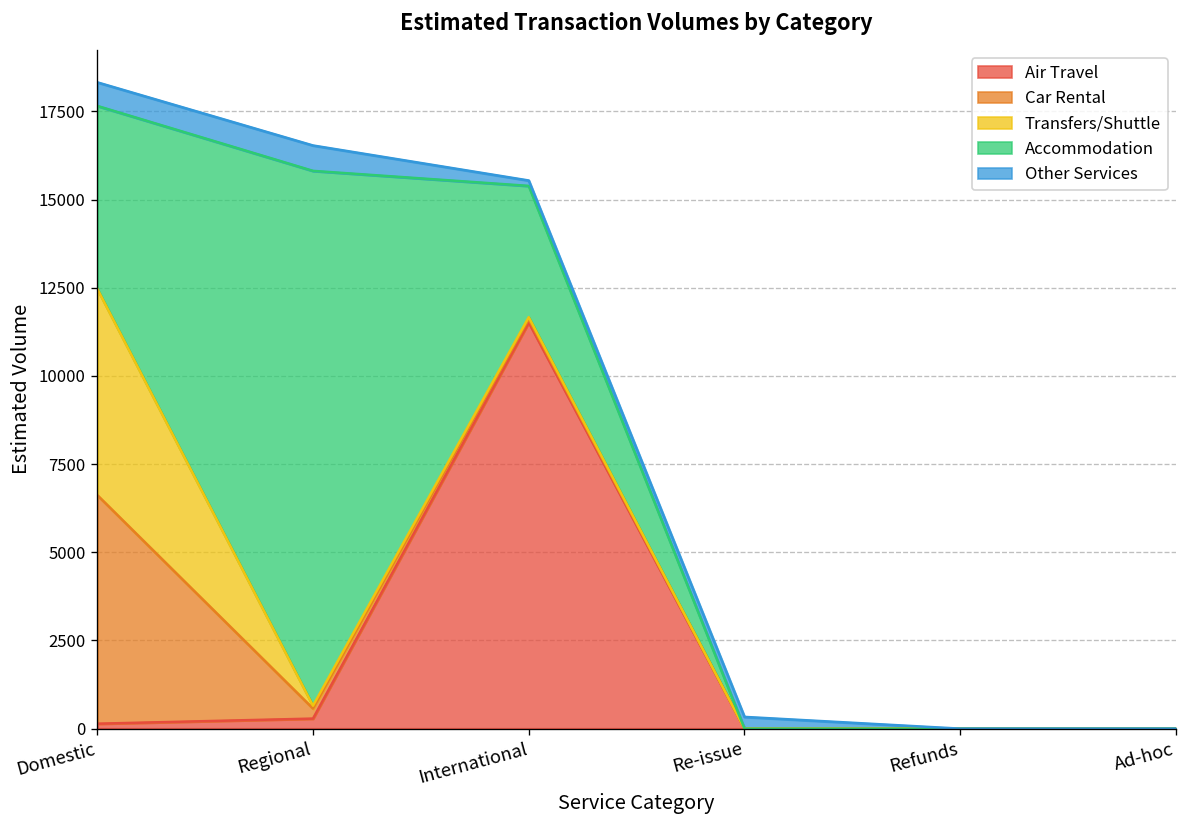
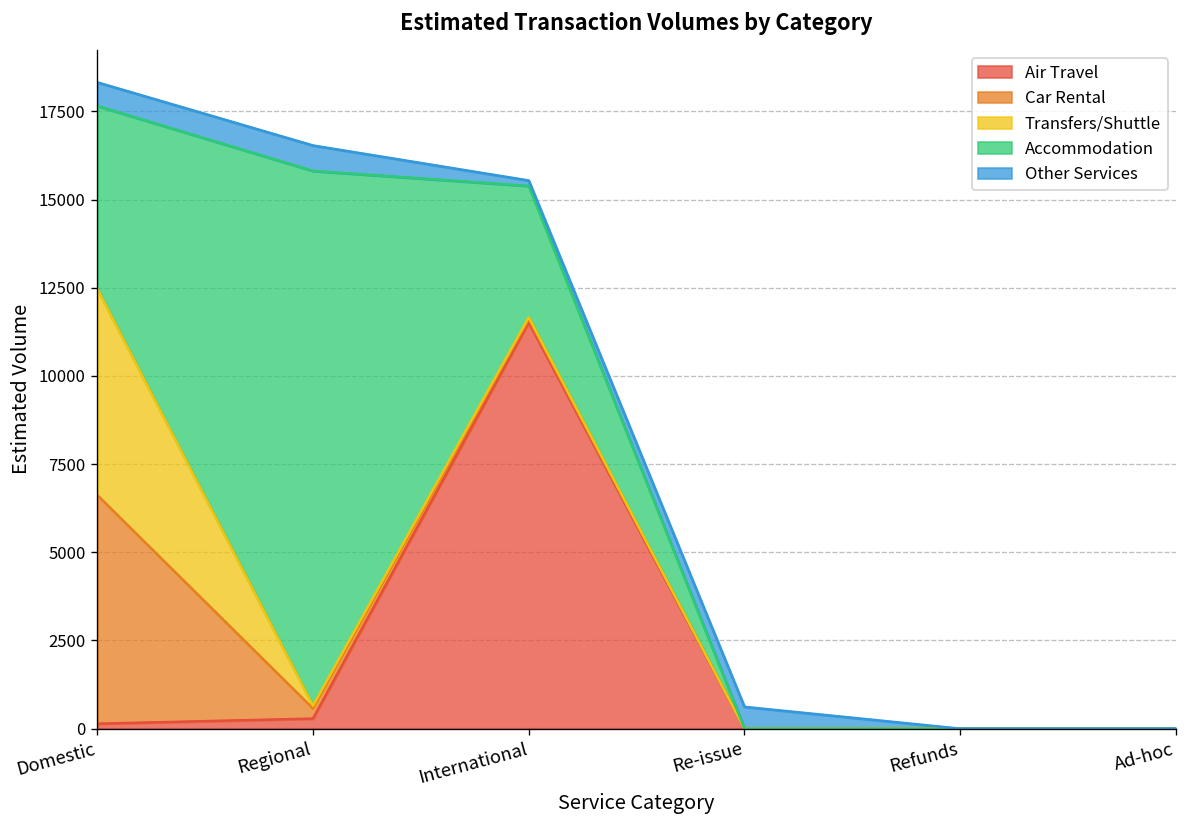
Other Services, Re-issue: 300 -> 600
